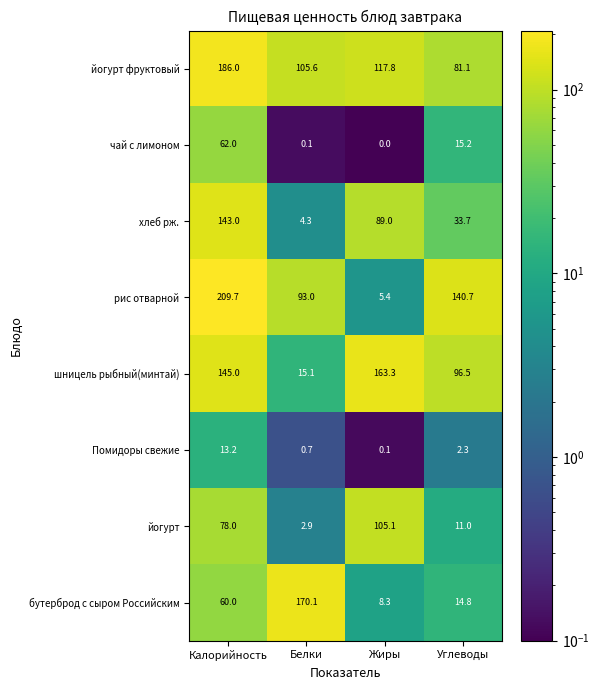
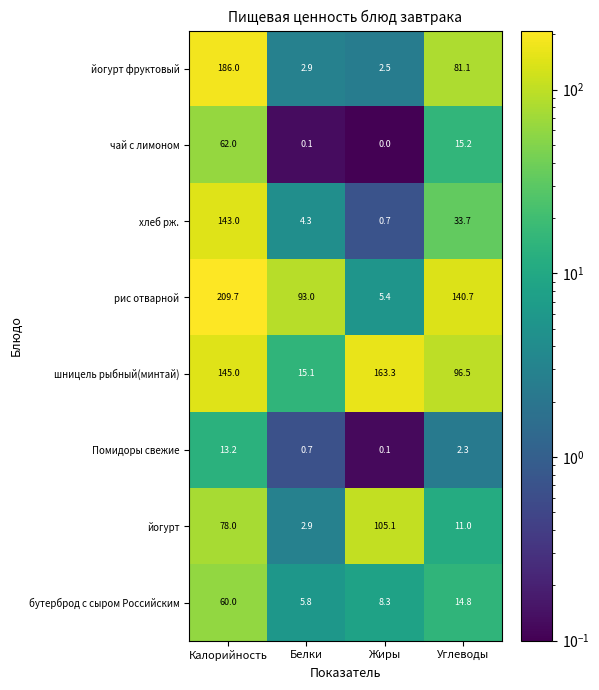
йогурт фруктовый, Белки: 105.6 -> 2.9
йогурт фруктовый, Жиры: 117.8 -> 2.5
хлеб рж., Жиры: 89.0 -> 0.7
бутерброд с сыром Российским, Белки: 170.1 -> 5.8
